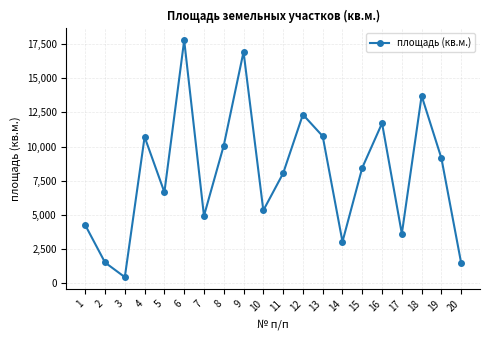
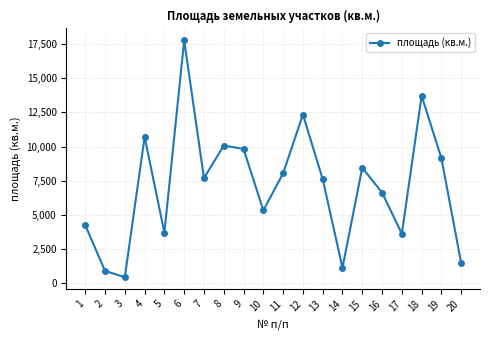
2: 1,500 -> 900
5: 6,700 -> 3,700
7: 4,900 -> 7,700
9: 16,900 -> 9,800
13: 10,800 -> 7,600
14: 3,000 -> 1,100
16: 11,700 -> 6,600
